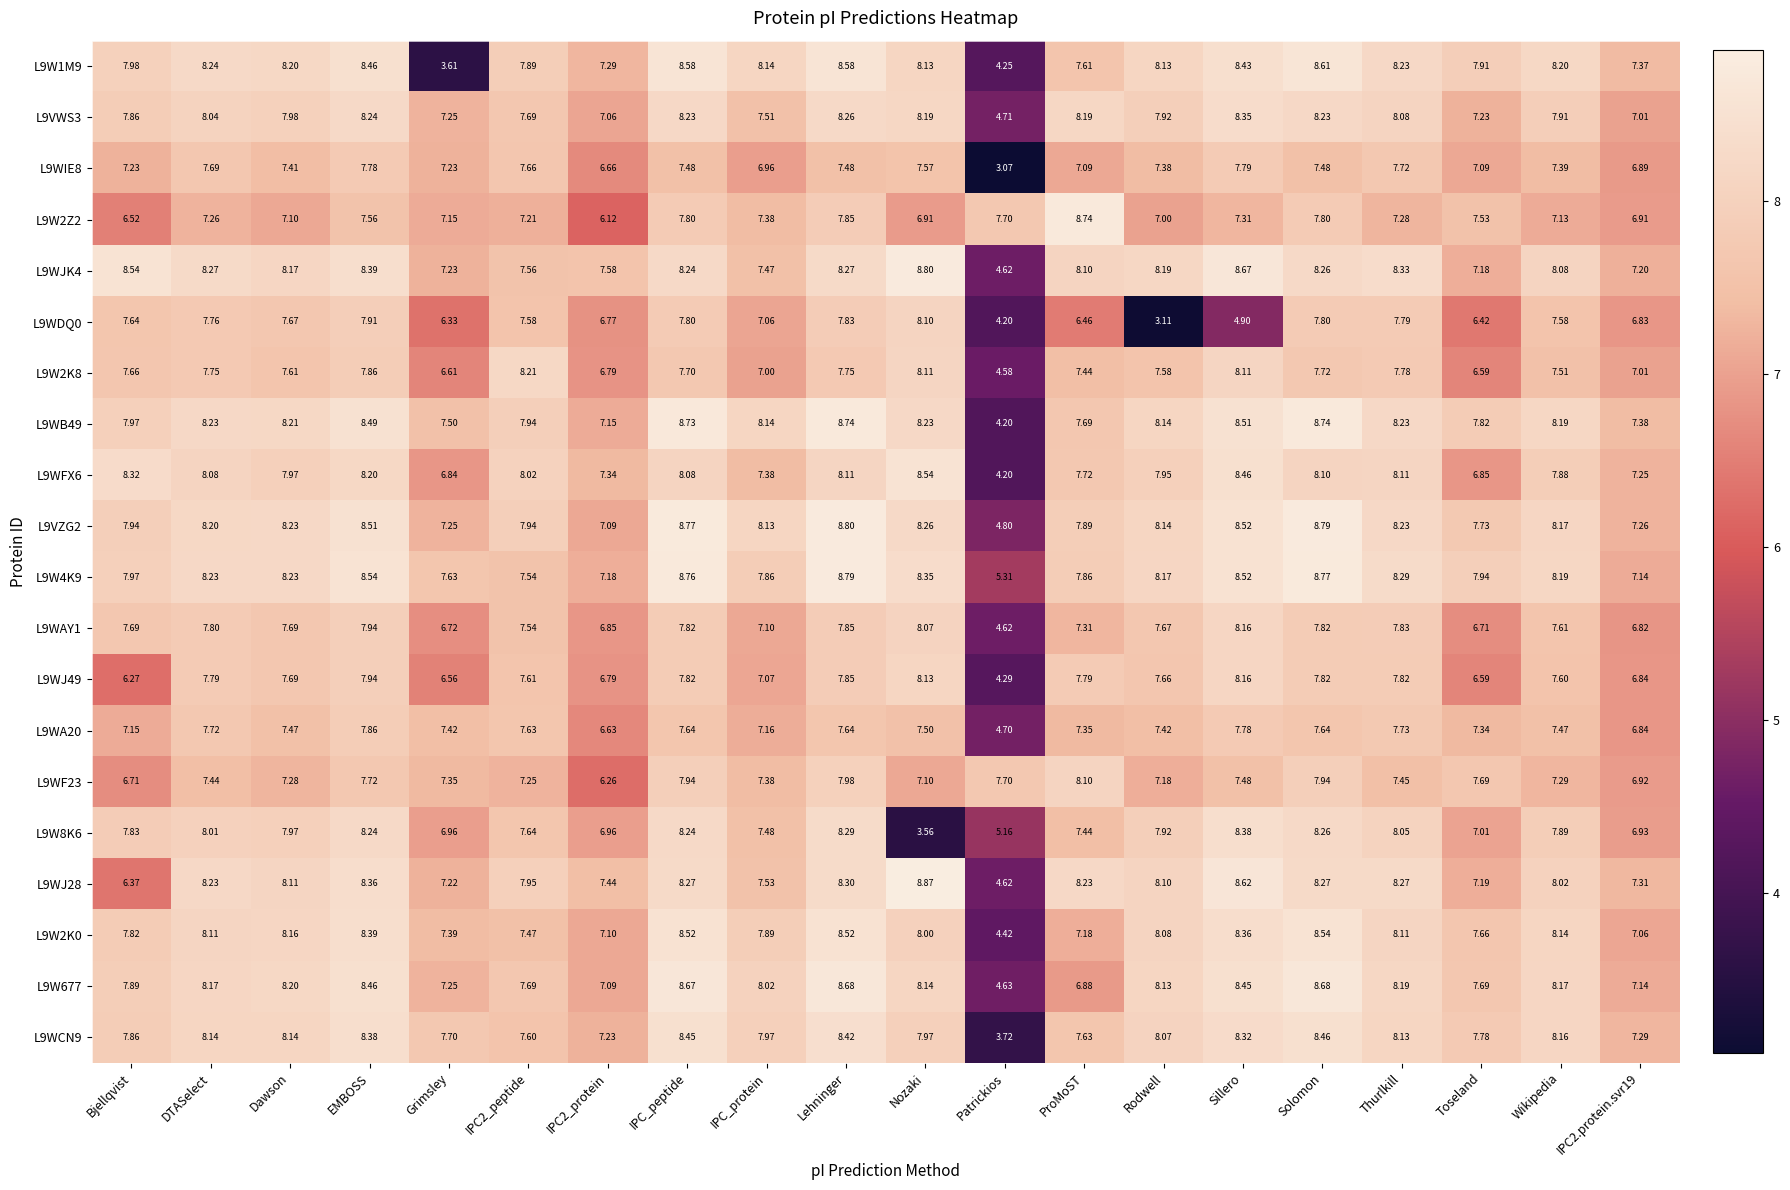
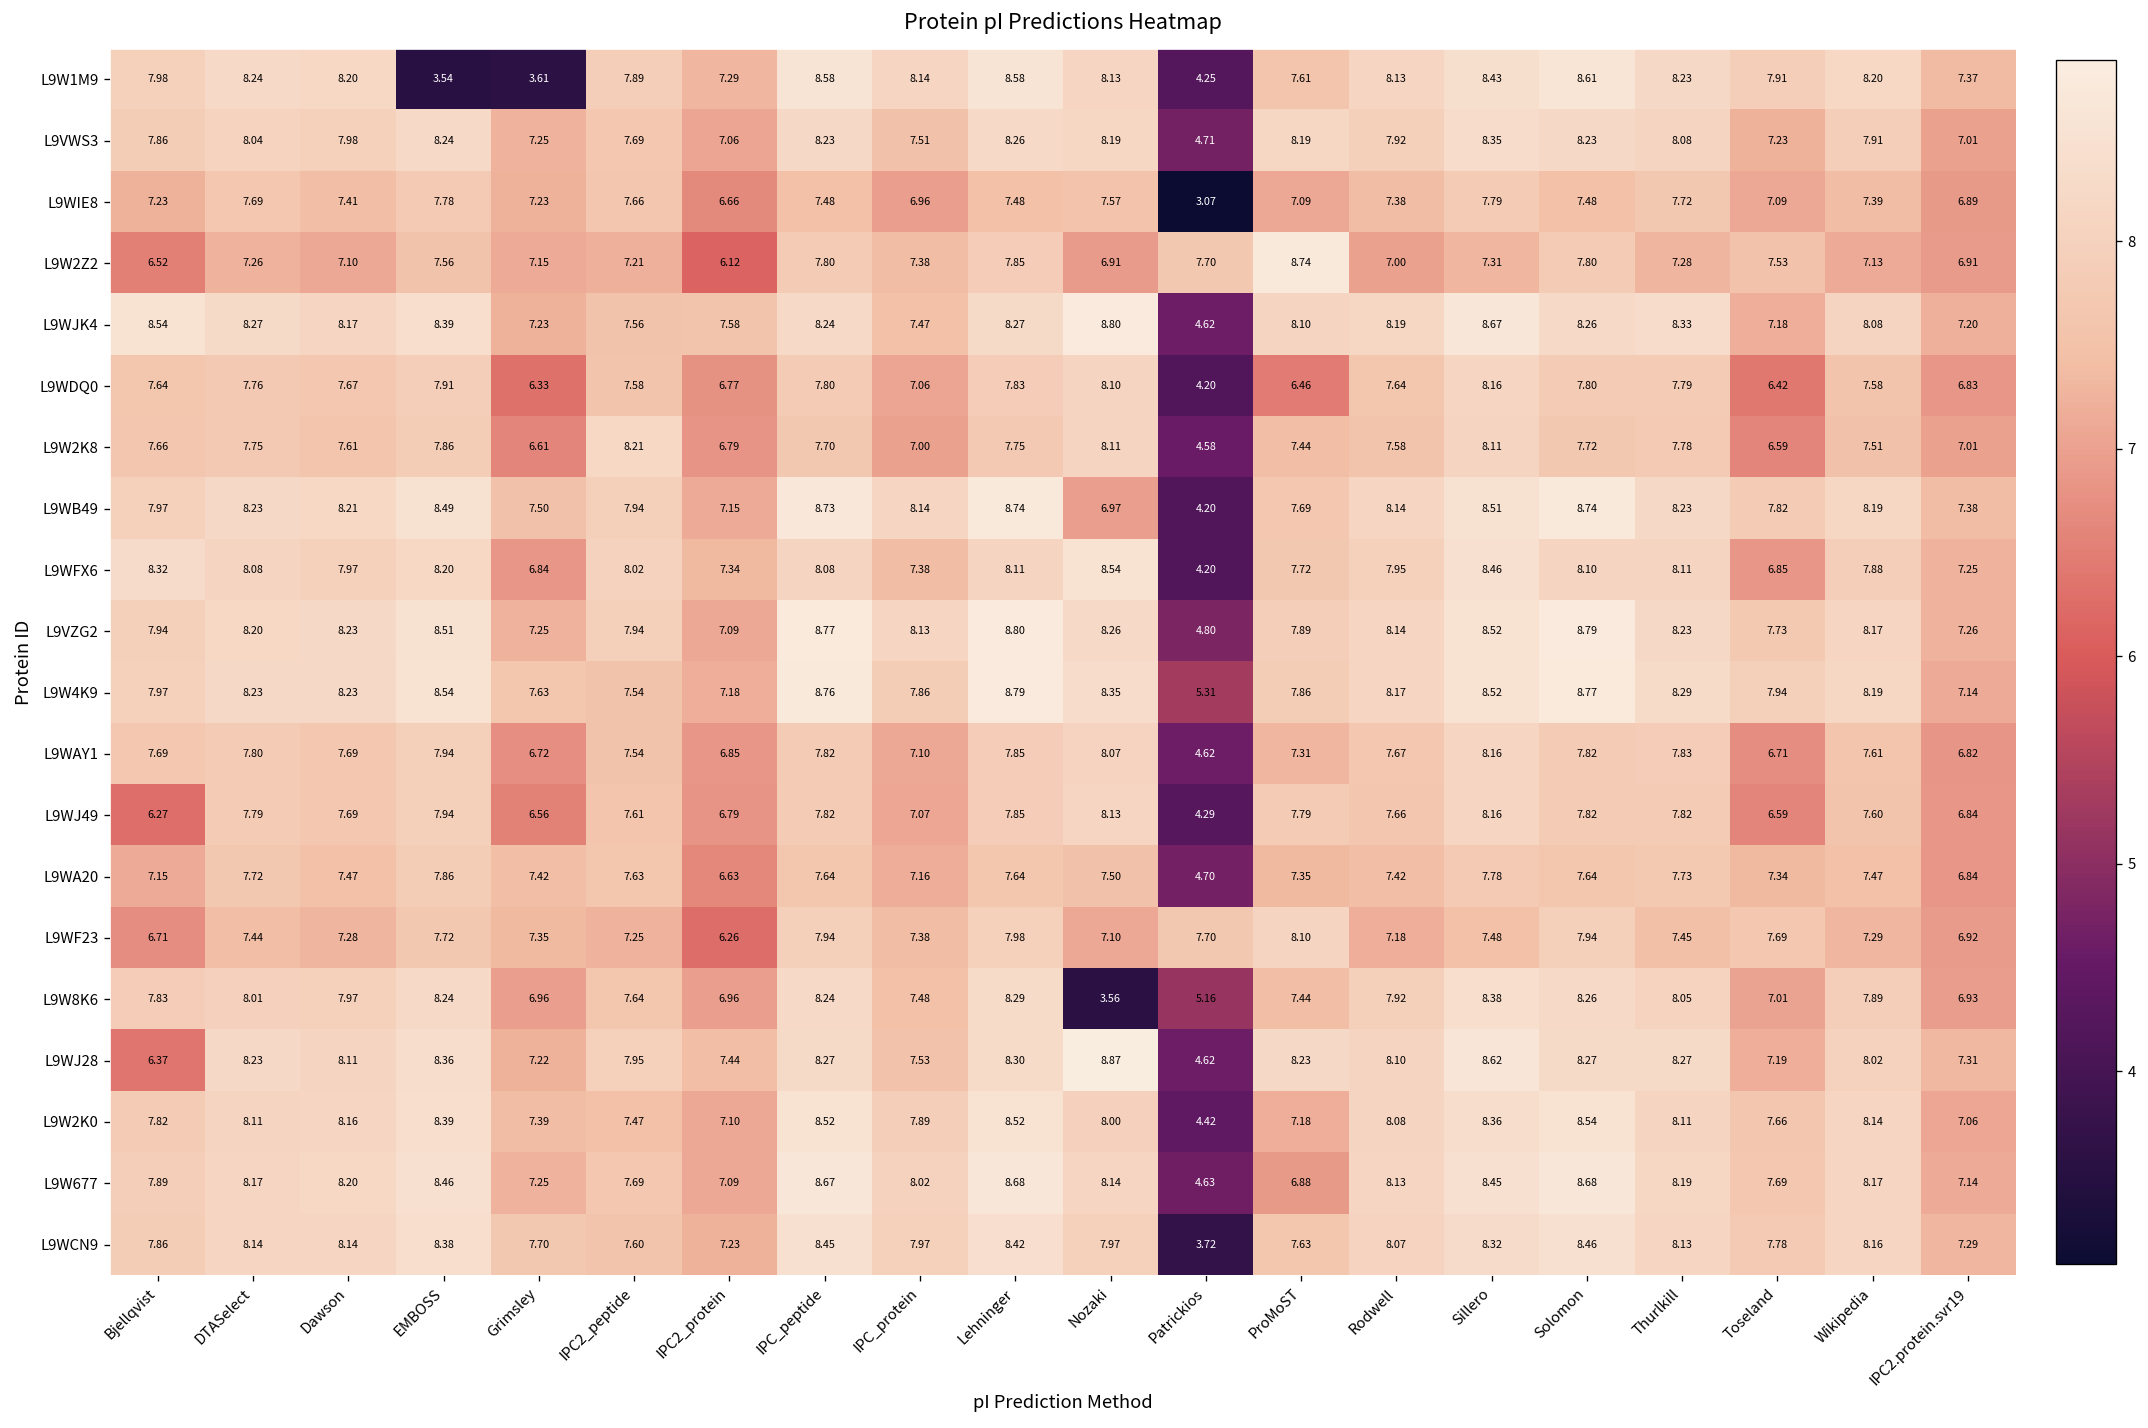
L9W1M9, EMBOSS: 8.46 -> 3.54
L9WDQ0, Rodwell: 3.11 -> 7.64
L9WDQ0, Sillero: 4.90 -> 8.16
L9WB49, Nozaki: 8.23 -> 6.97
